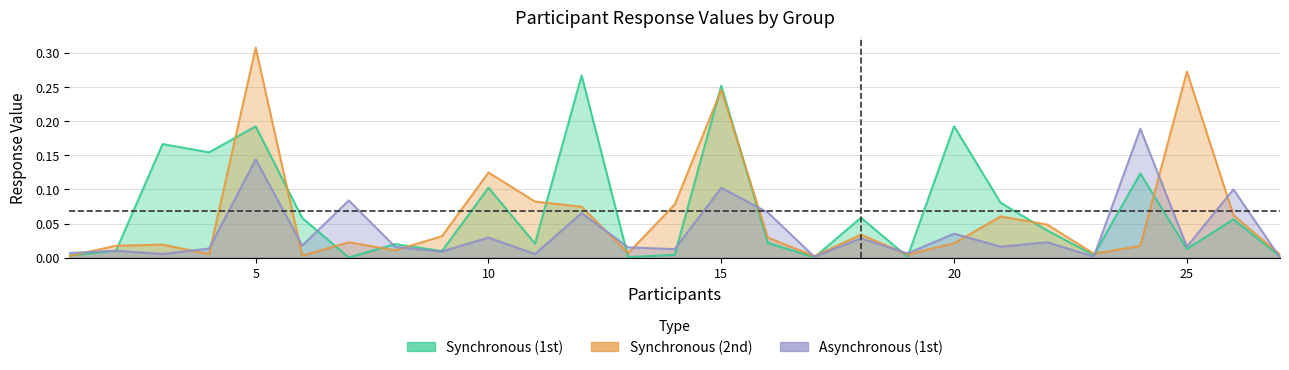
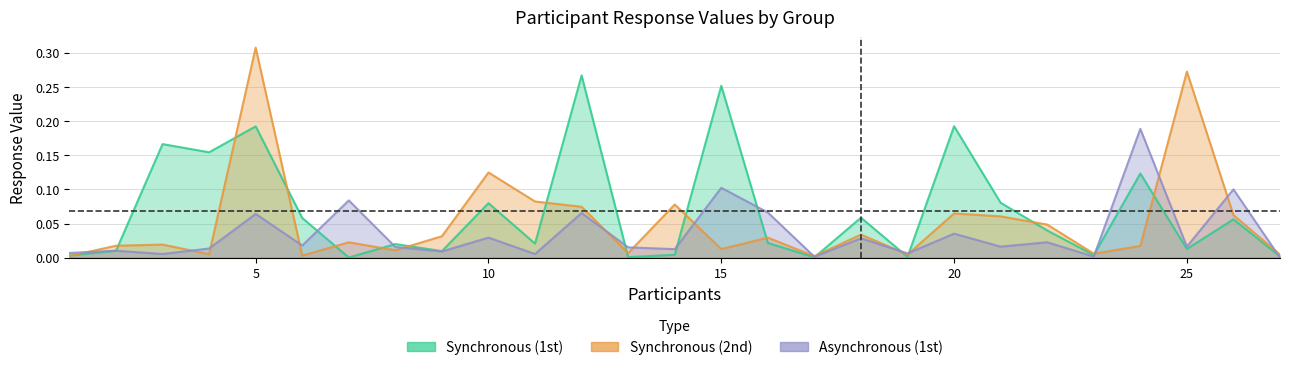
Asynchronous (1st), 5: 0.14 -> 0.06
Synchronous (1st), 10: 0.10 -> 0.08
Synchronous (2nd), 15: 0.25 -> 0.01
Synchronous (2nd), 20: 0.02 -> 0.06
